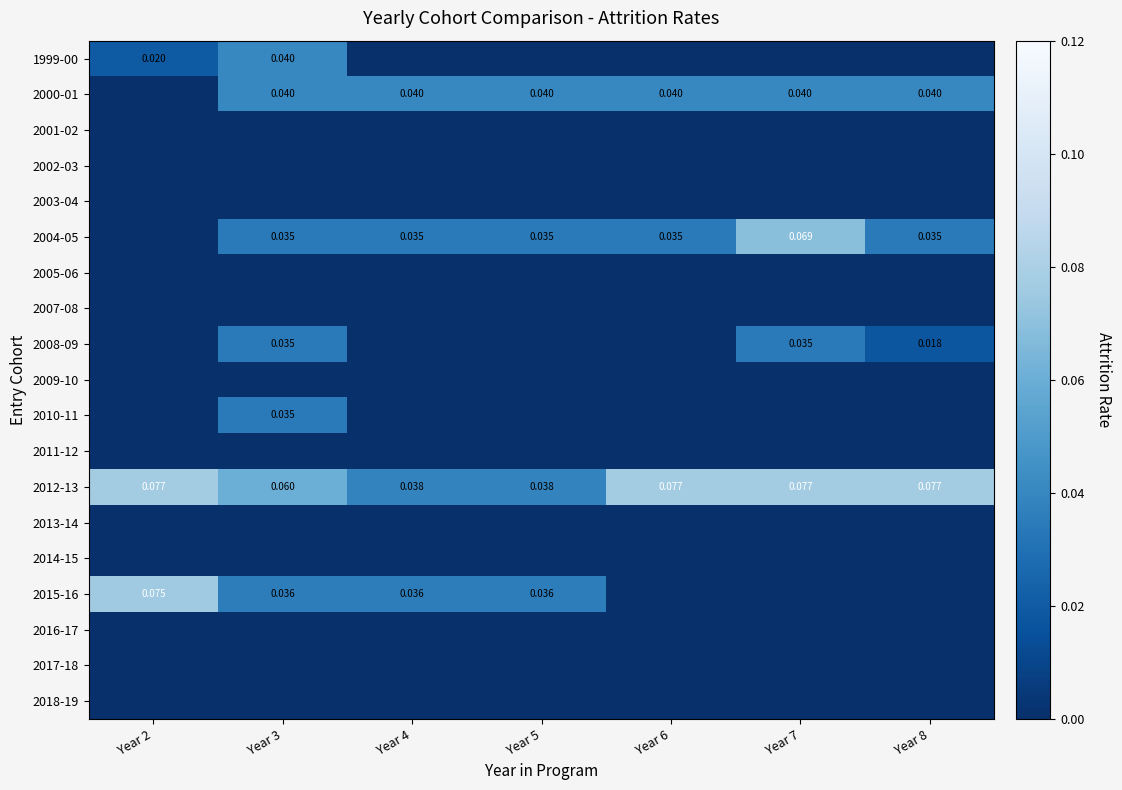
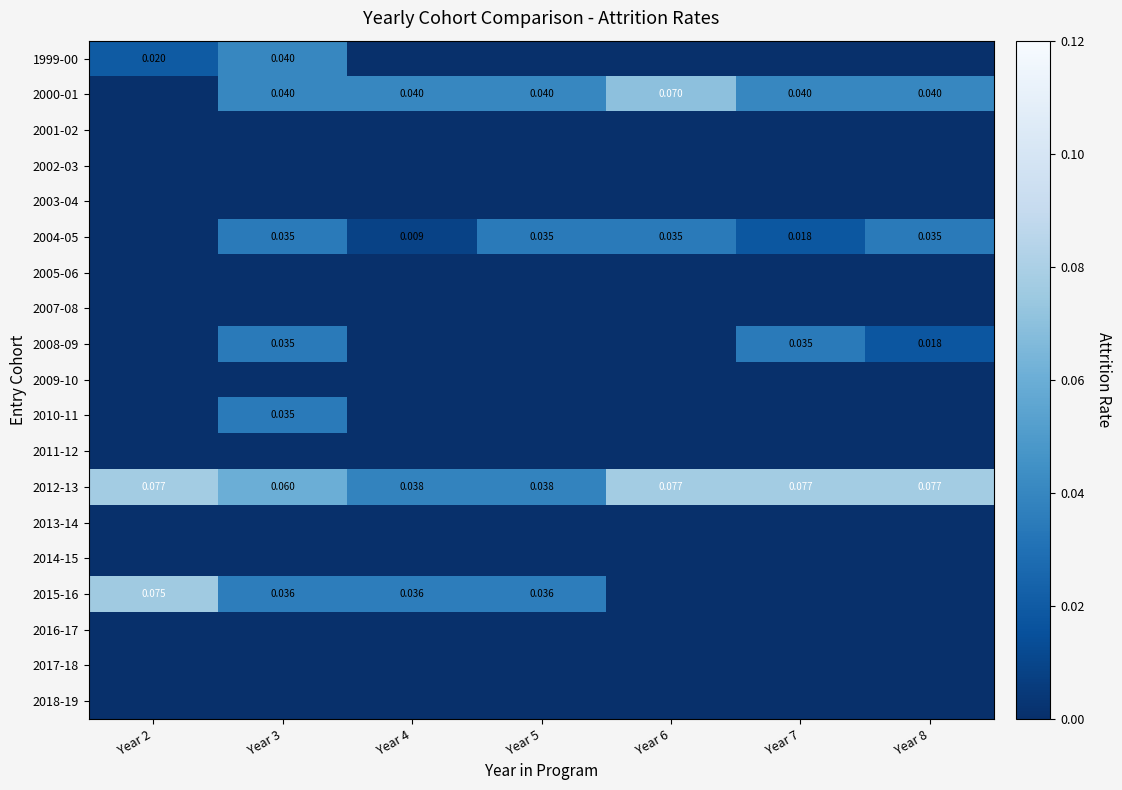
2000-01, Year 6: 0.040 -> 0.070
2004-05, Year 4: 0.035 -> 0.009
2004-05, Year 7: 0.069 -> 0.018
